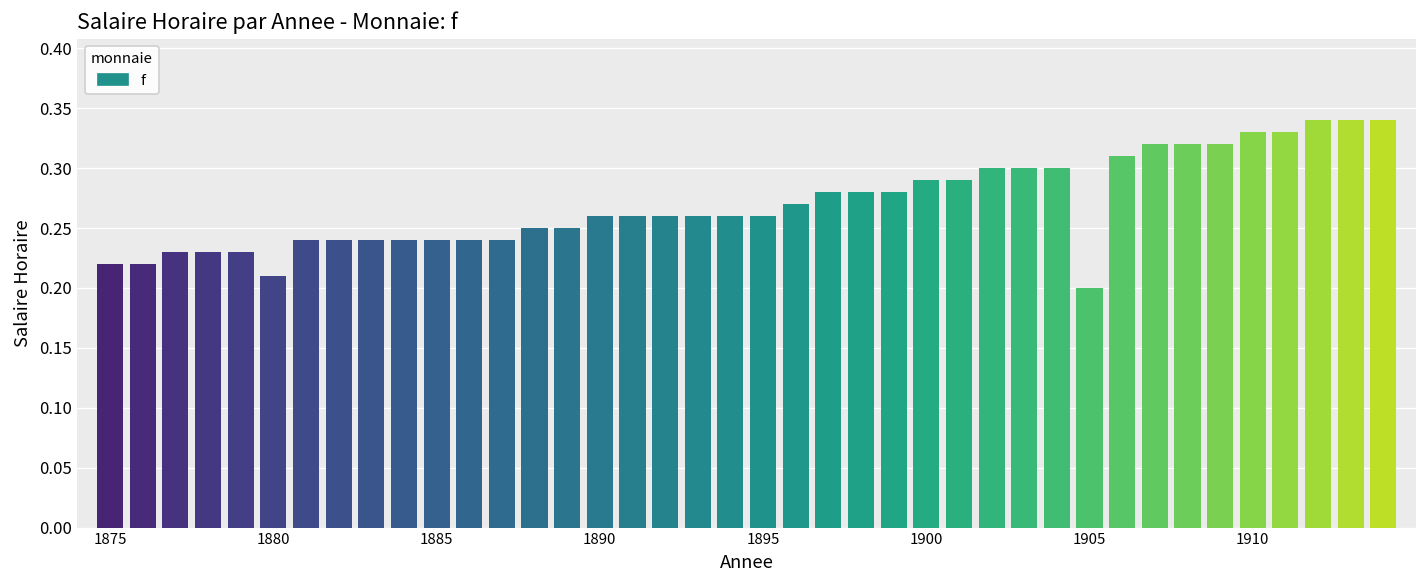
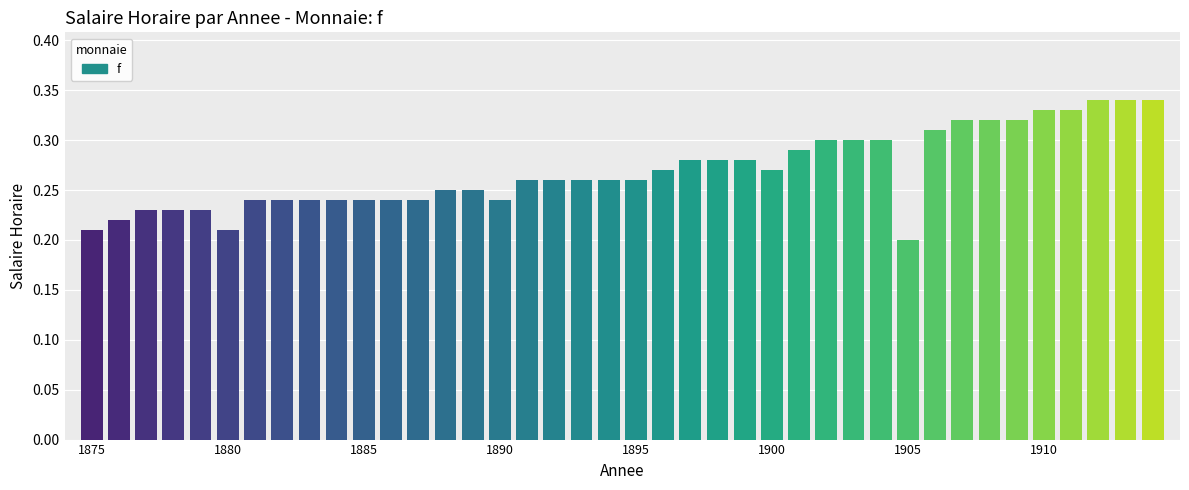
1875: 0.22 -> 0.21
1890: 0.26 -> 0.24
1900: 0.29 -> 0.27
